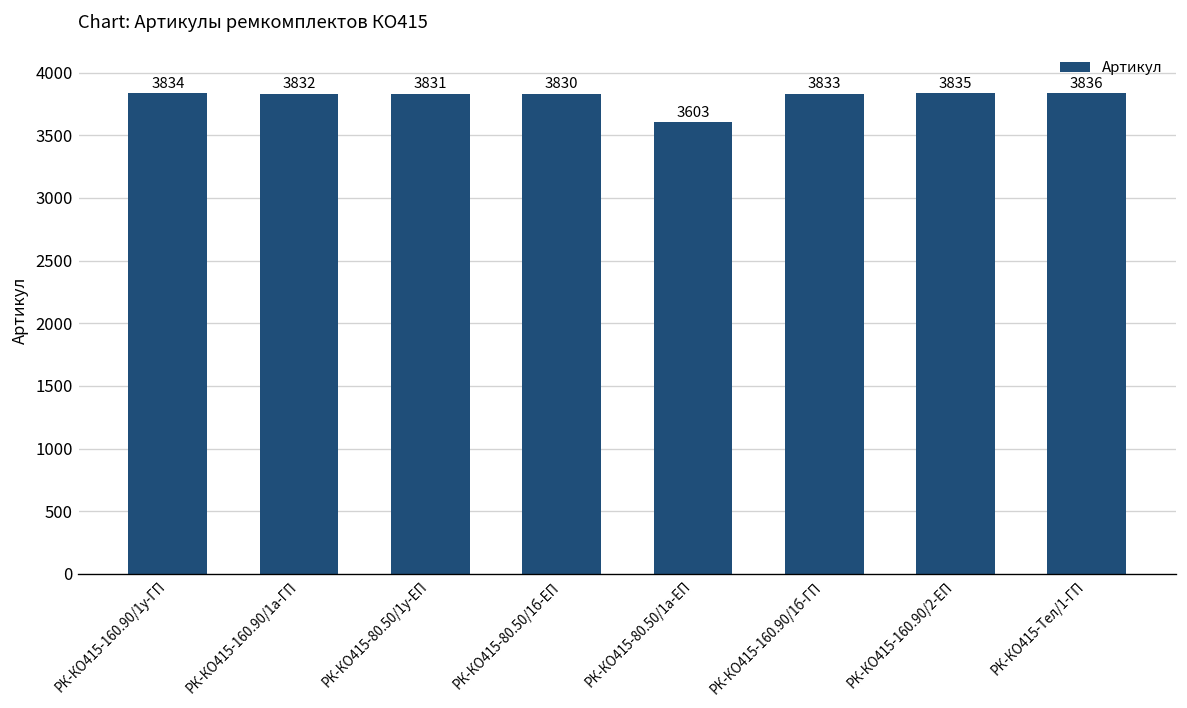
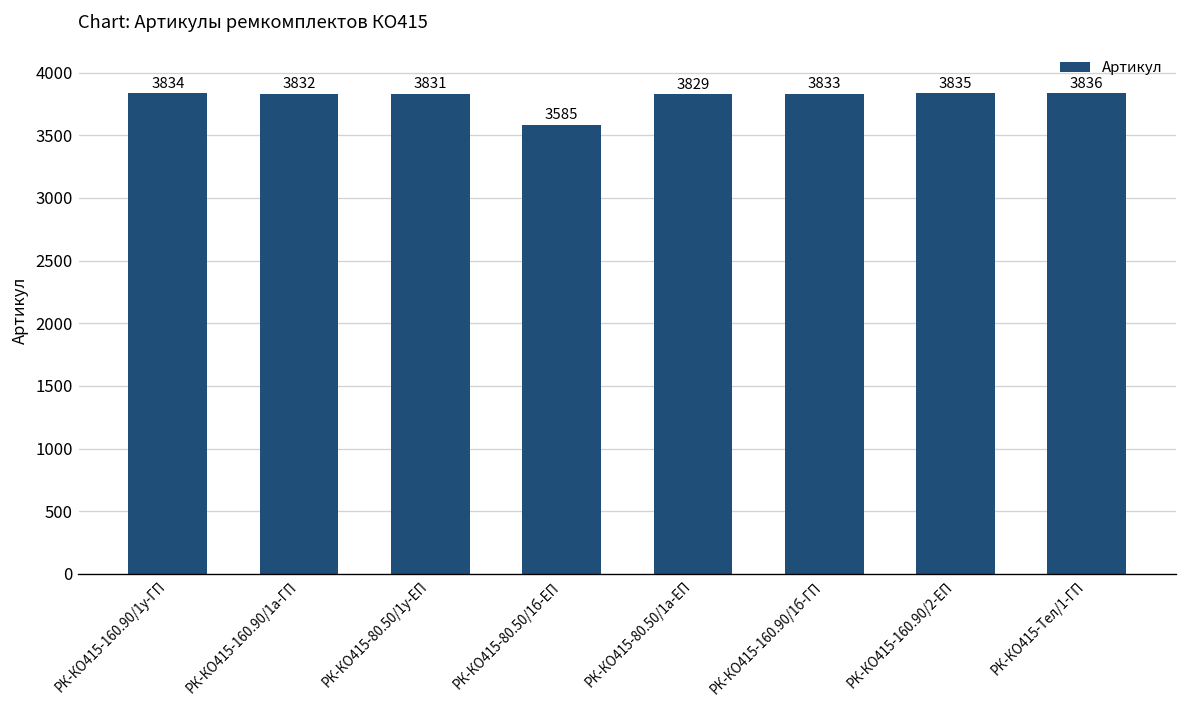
РК-КО415-80.50/1б-ЕП: 3830 -> 3585
РК-КО415-80.50/1а-ЕП: 3603 -> 3829
